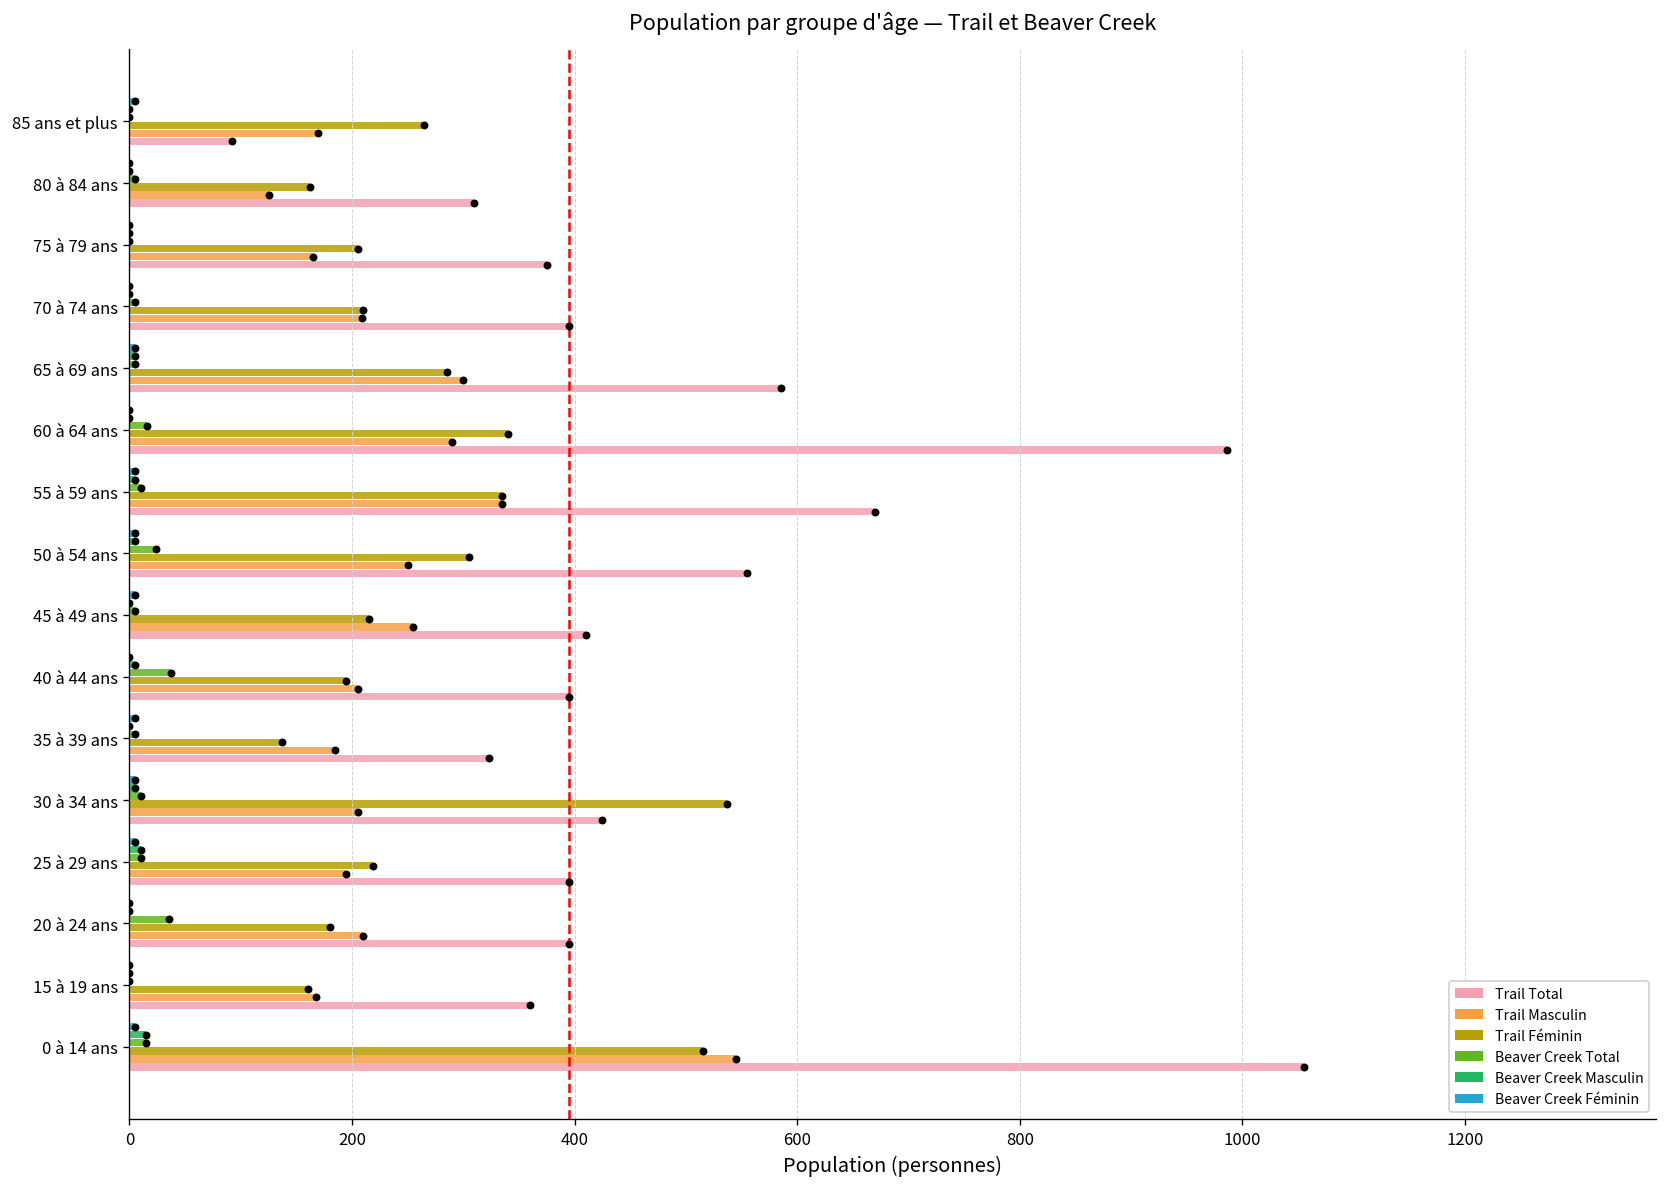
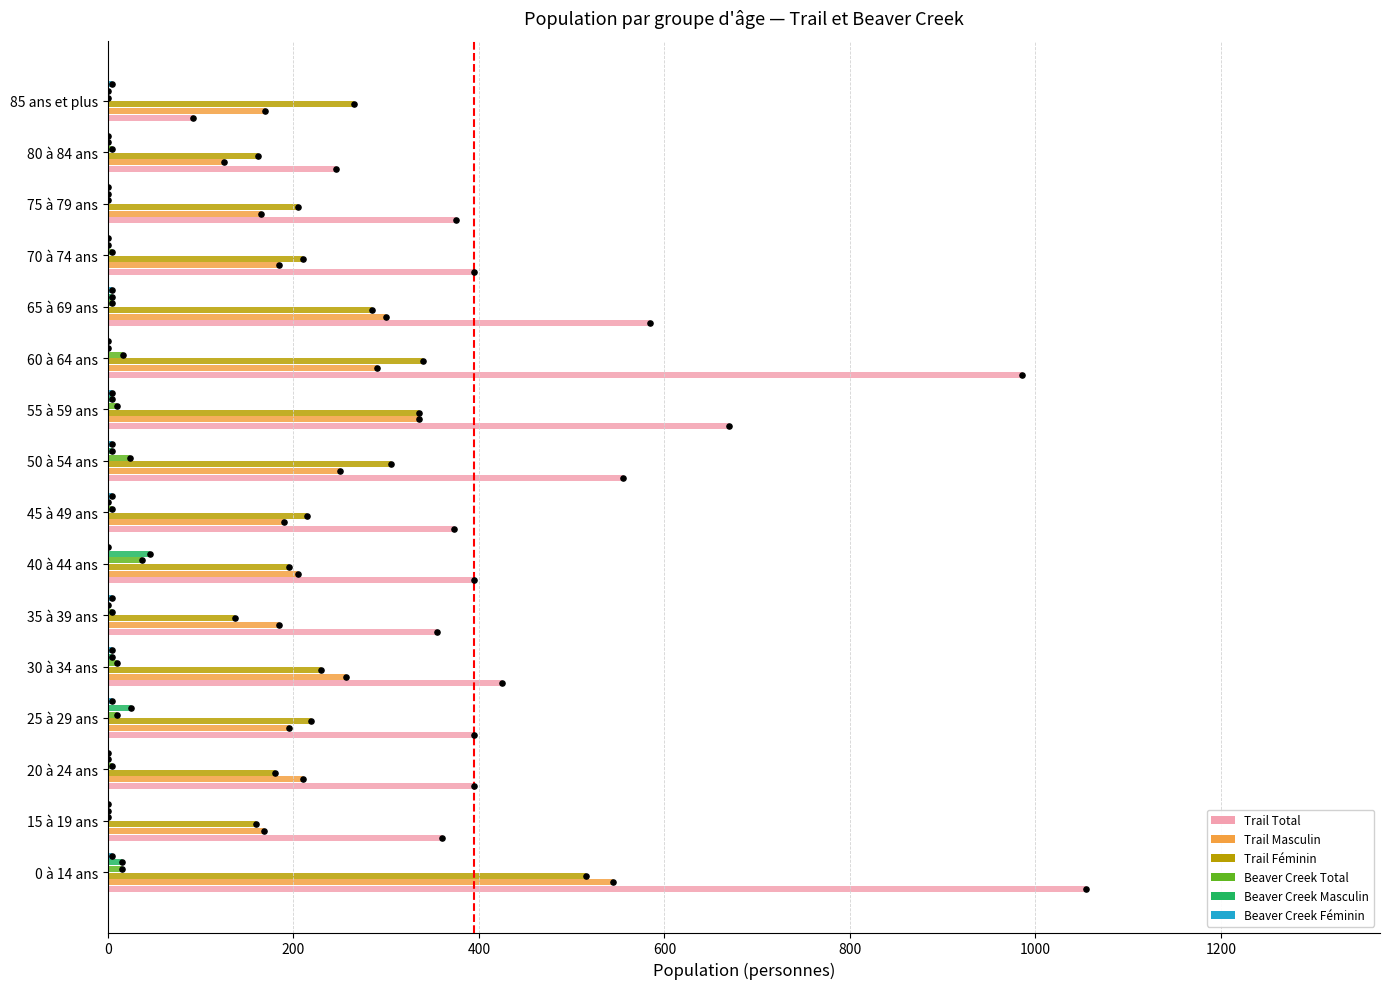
Trail Total, 80 à 84 ans: 310 -> 250
Trail Masculin, 70 à 74 ans: 210 -> 190
Trail Masculin, 45 à 49 ans: 260 -> 190
Trail Total, 45 à 49 ans: 410 -> 370
Beaver Creek Masculin, 40 à 44 ans: 10 -> 50
Trail Total, 35 à 39 ans: 320 -> 360
Trail Féminin, 30 à 34 ans: 540 -> 230
Trail Masculin, 30 à 34 ans: 210 -> 260
Beaver Creek Masculin, 25 à 29 ans: 10 -> 30
Beaver Creek Total, 20 à 24 ans: 40 -> 10
